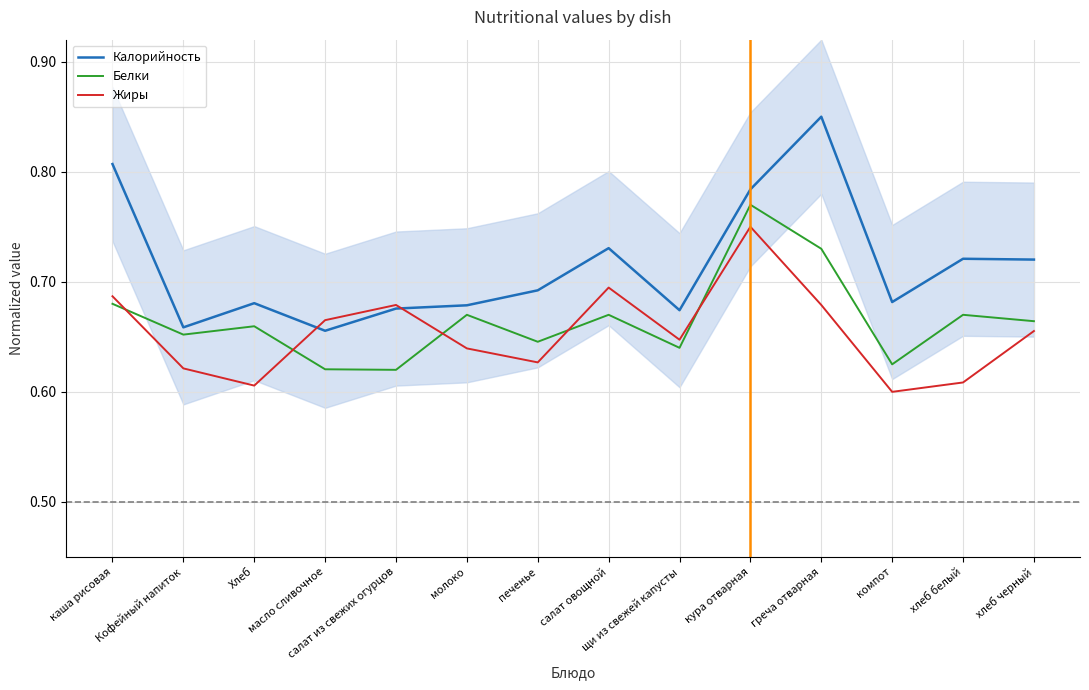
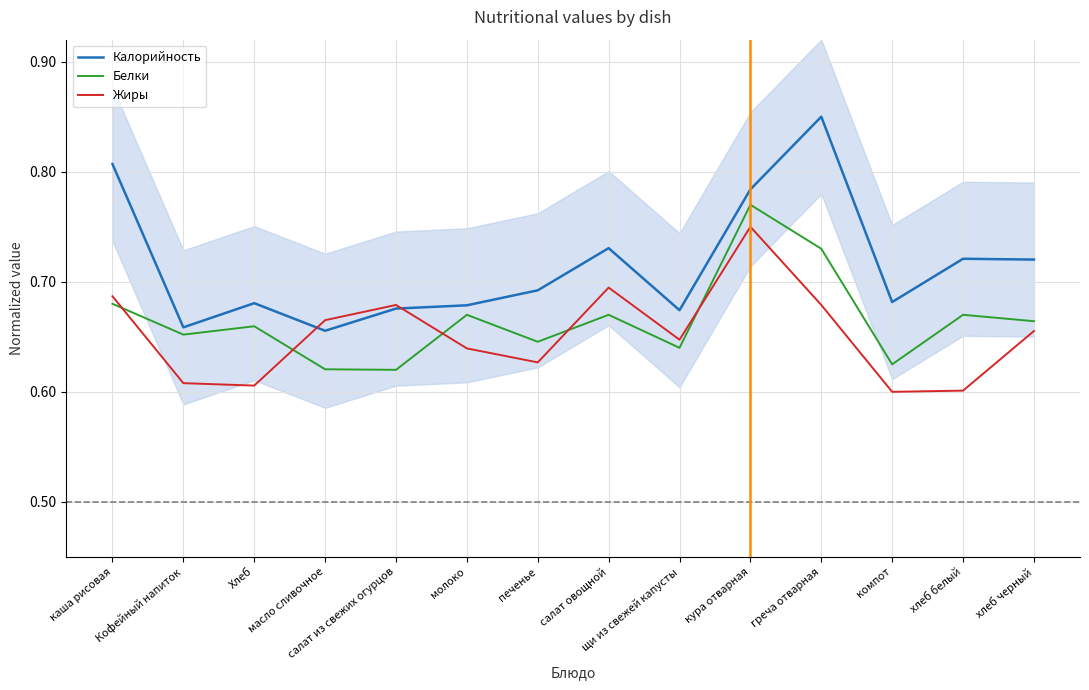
Жиры, Кофейный напиток: 0.621 -> 0.608
Жиры, хлеб белый: 0.609 -> 0.601
